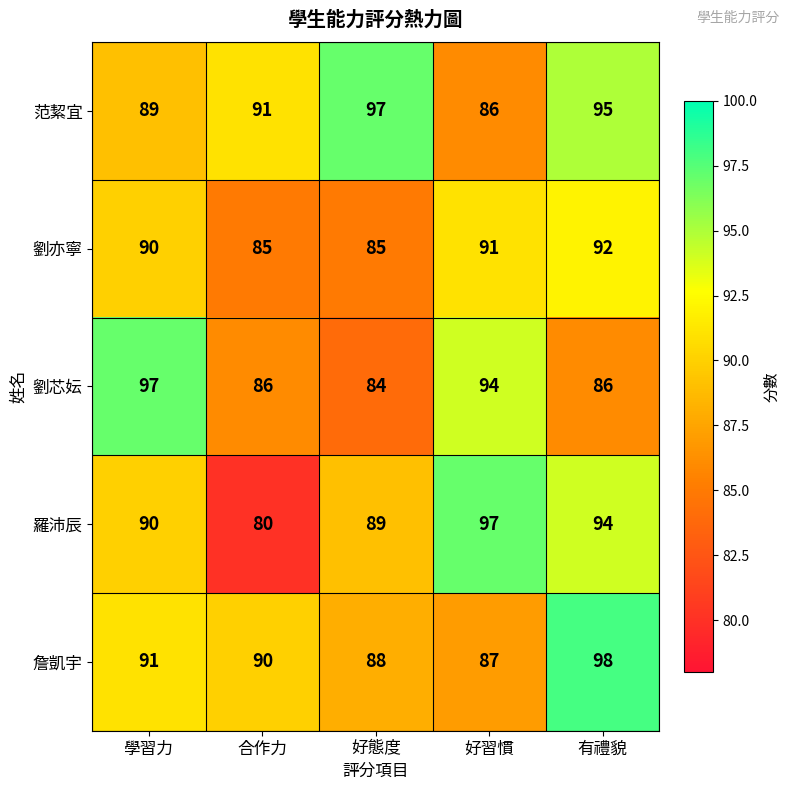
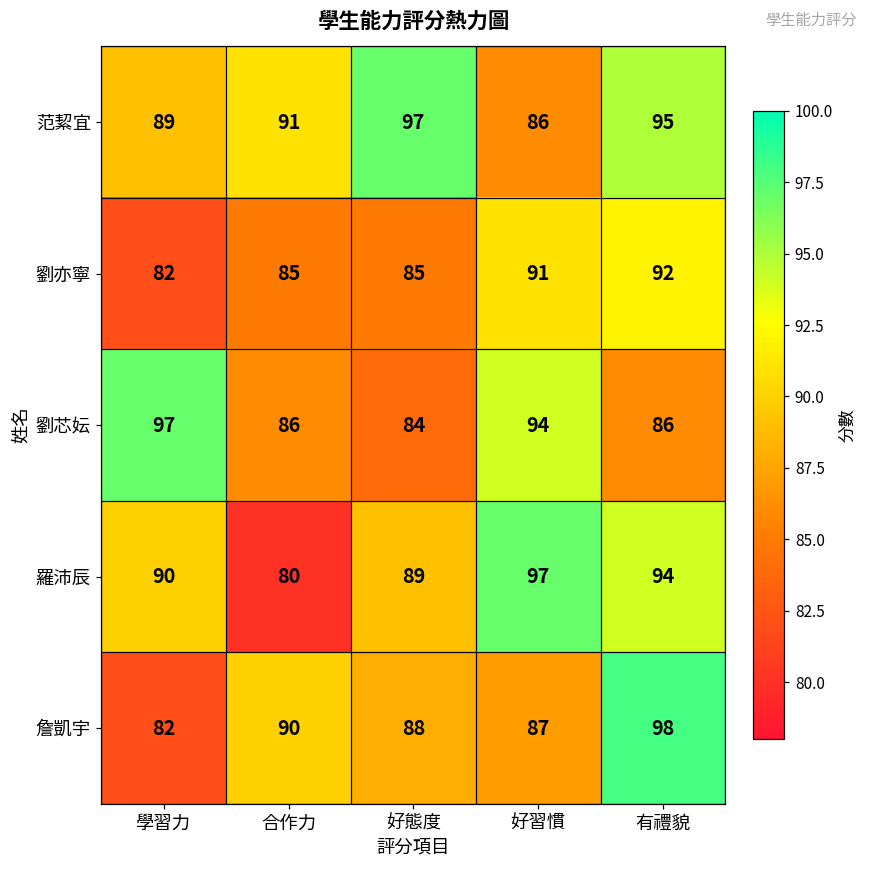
劉亦寧, 學習力: 90 -> 82
詹凱宇, 學習力: 91 -> 82
